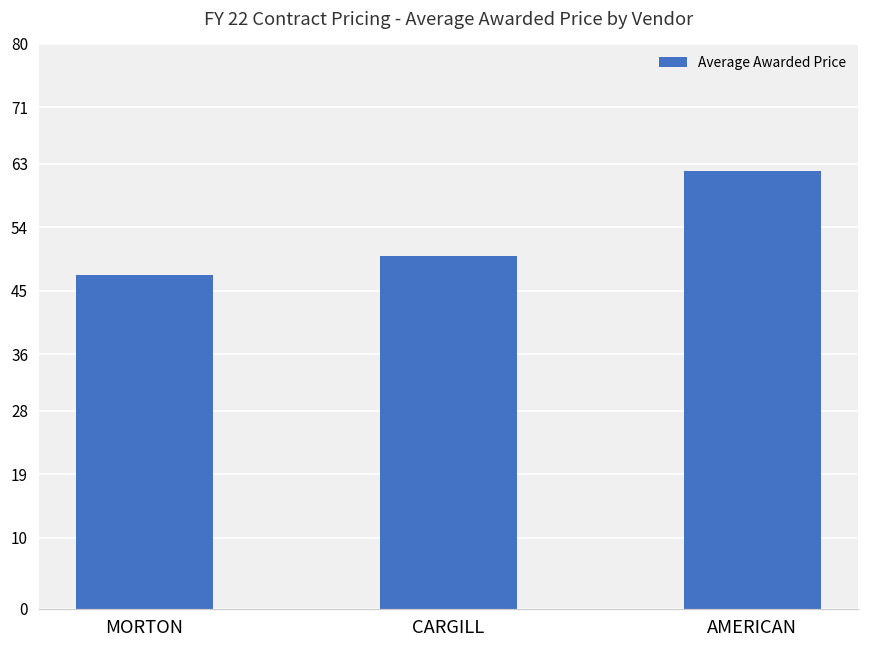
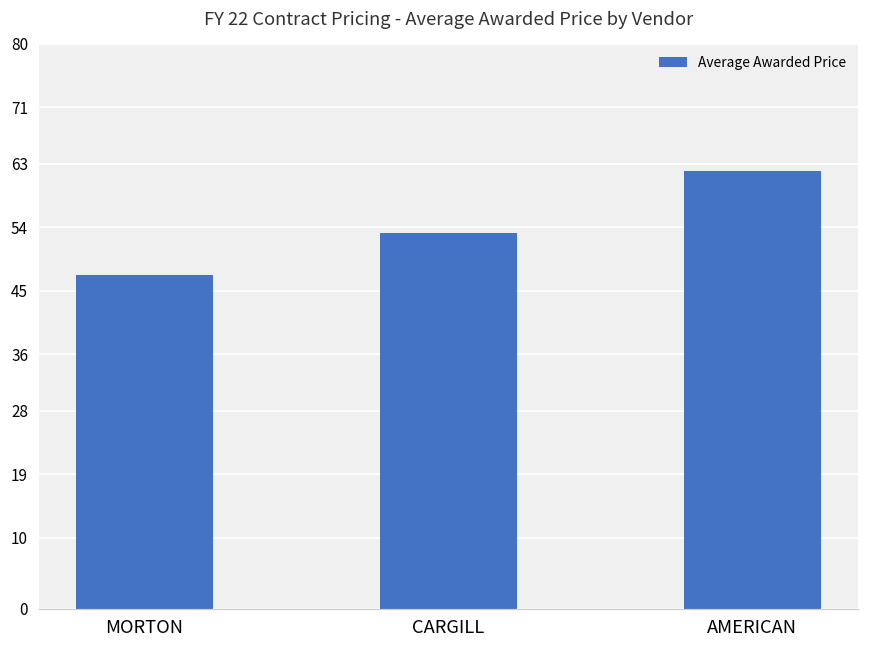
CARGILL: 50 -> 53
